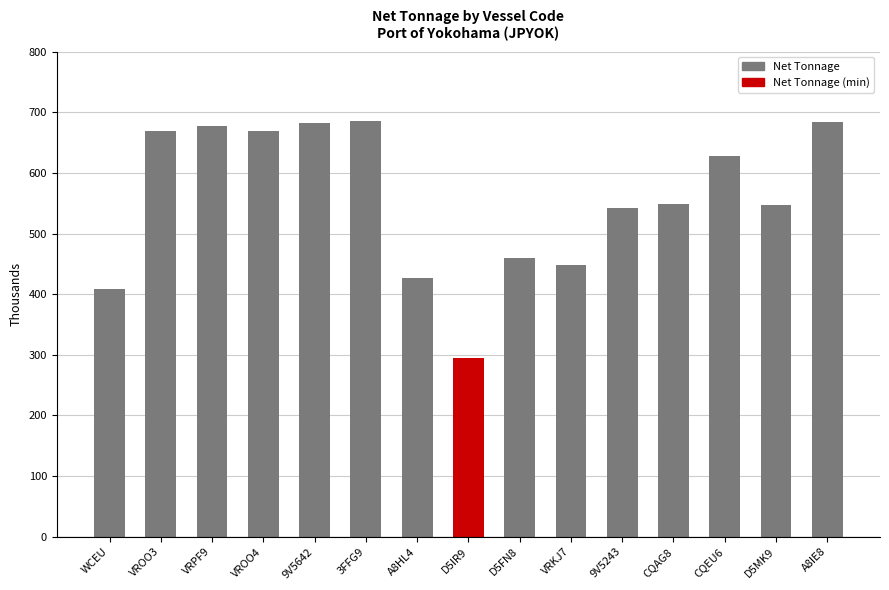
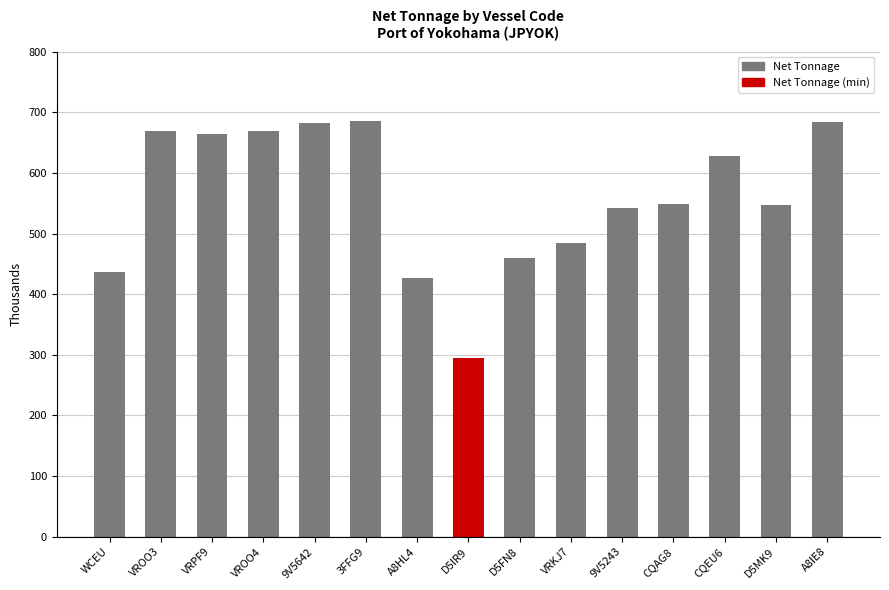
WCEU: 410 -> 440
VRPF9: 680 -> 660
VRKJ7: 450 -> 480
